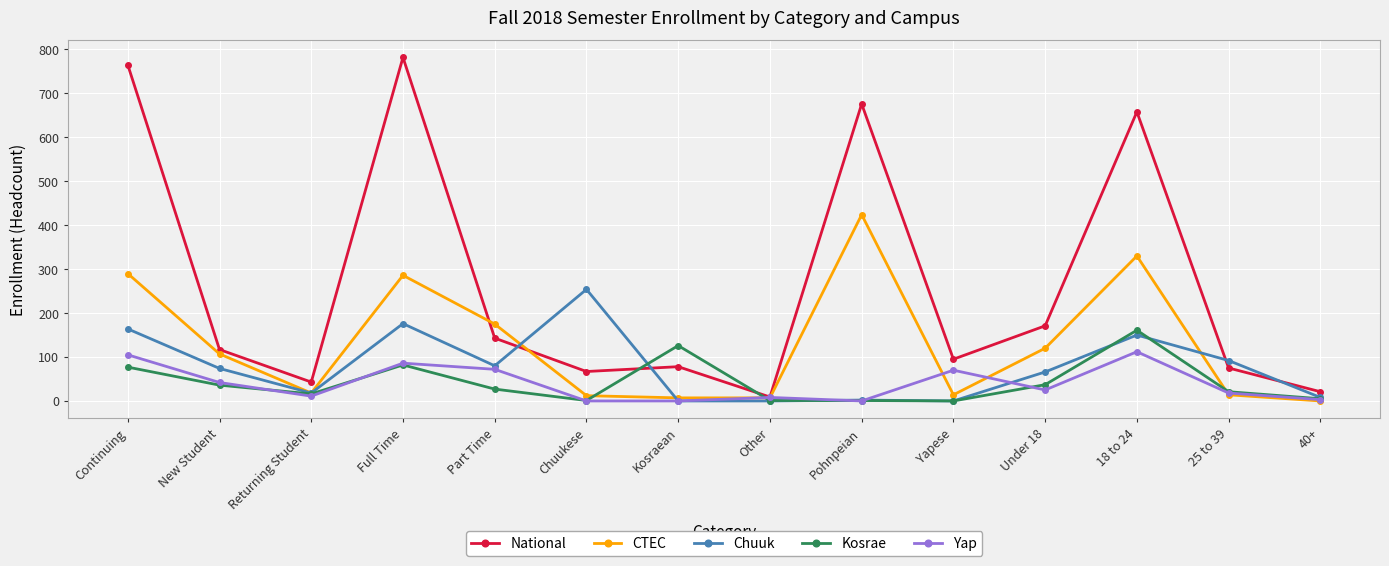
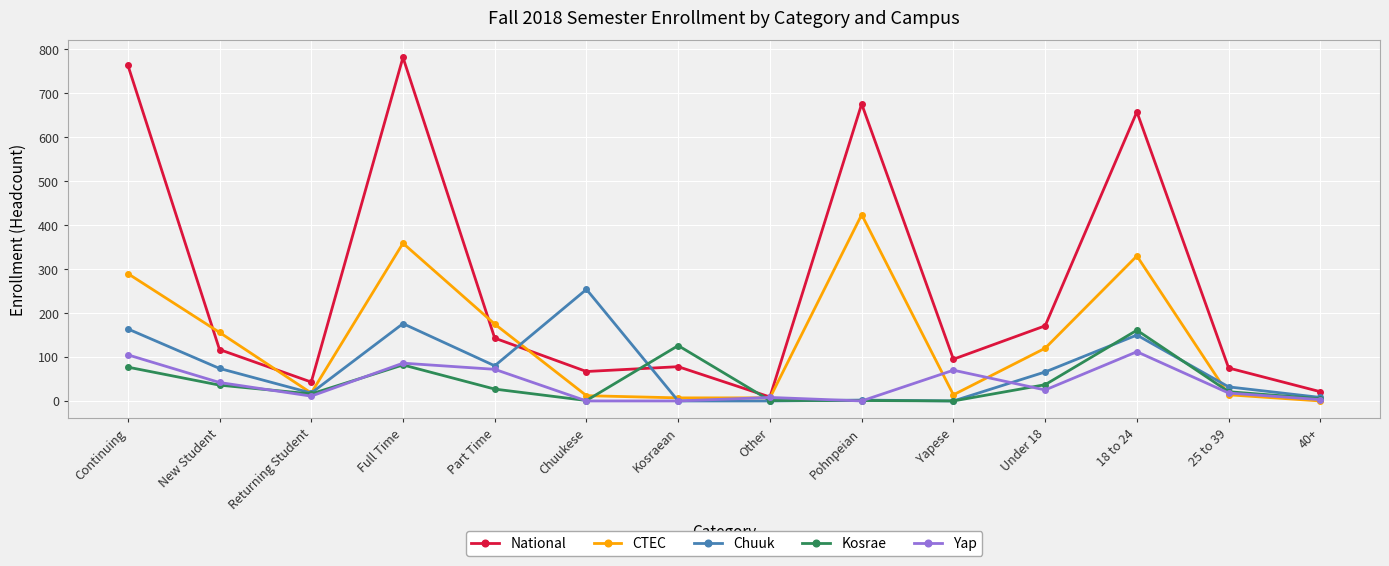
CTEC, New Student: 110 -> 160
CTEC, Full Time: 290 -> 360
Chuuk, 25 to 39: 90 -> 30
